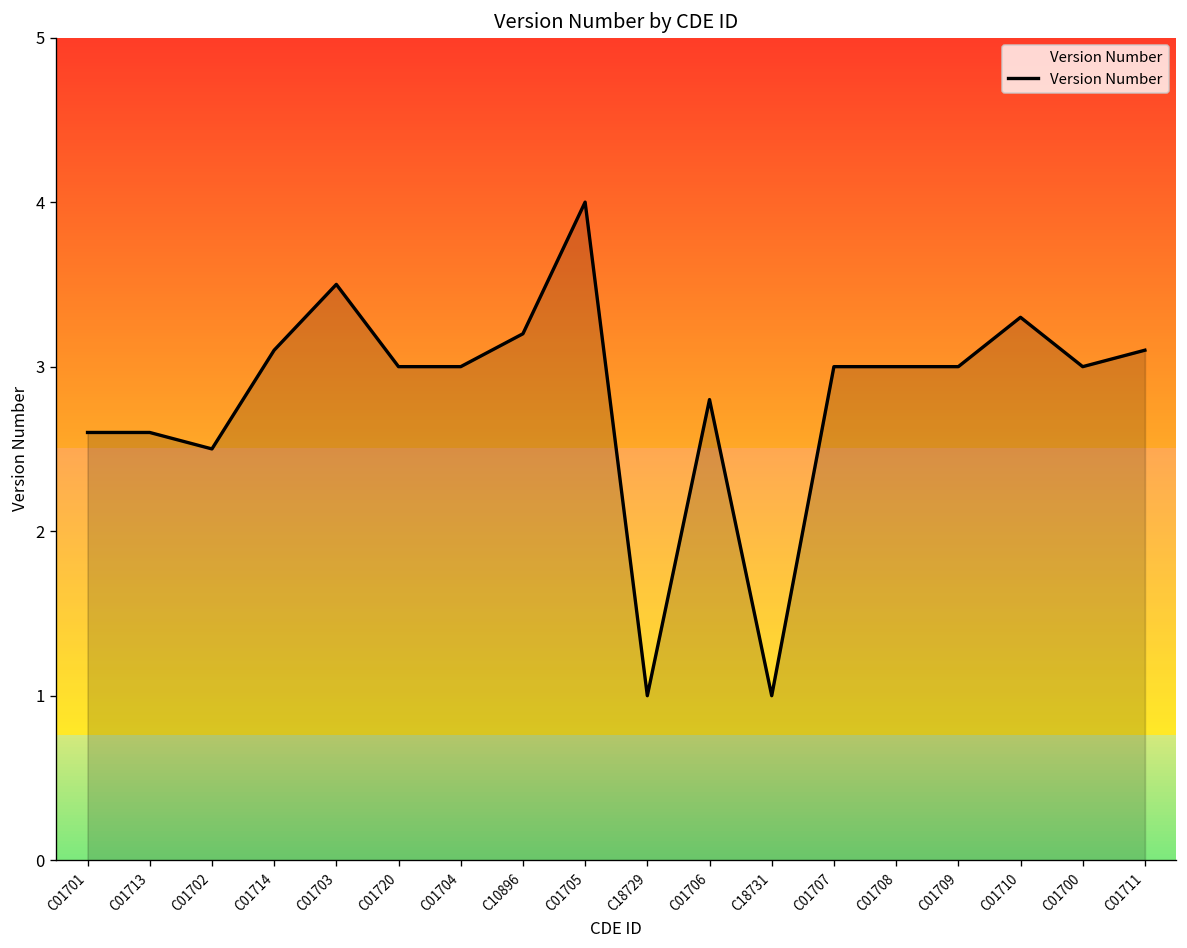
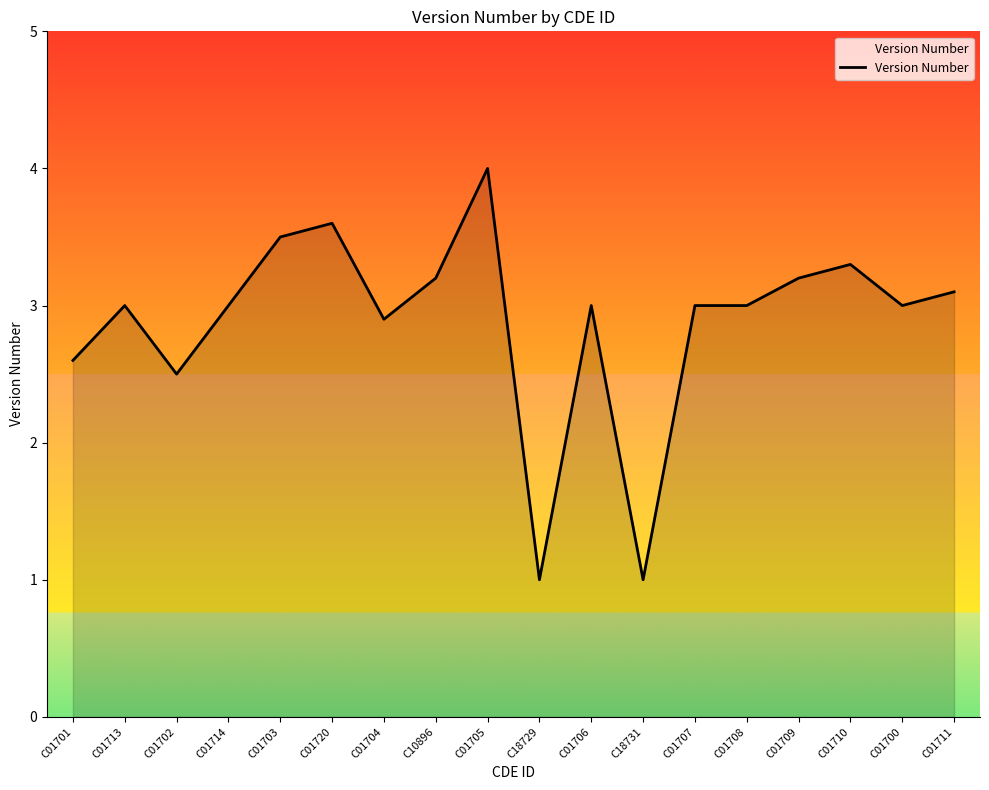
C01713: 2.6 -> 3.0
C01714: 3.1 -> 3.0
C01720: 3.0 -> 3.6
C01704: 3.0 -> 2.9
C01706: 2.8 -> 3.0
C01709: 3.0 -> 3.2
